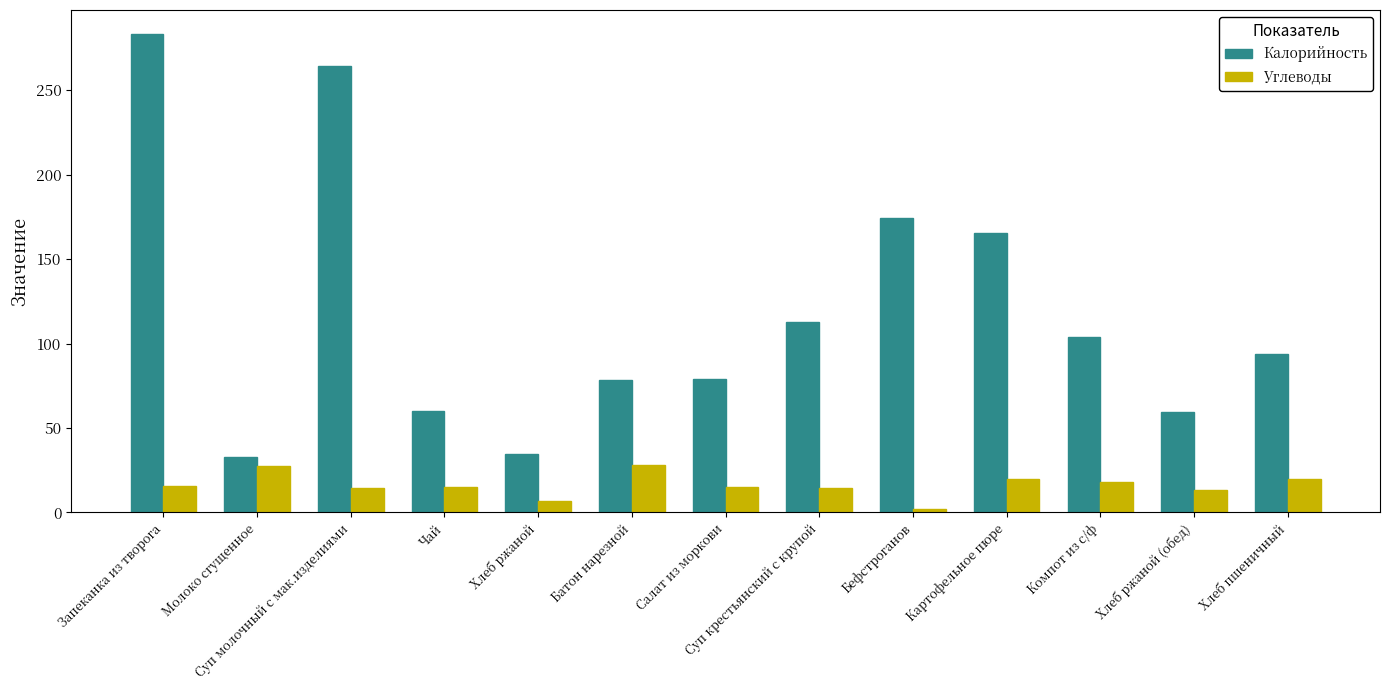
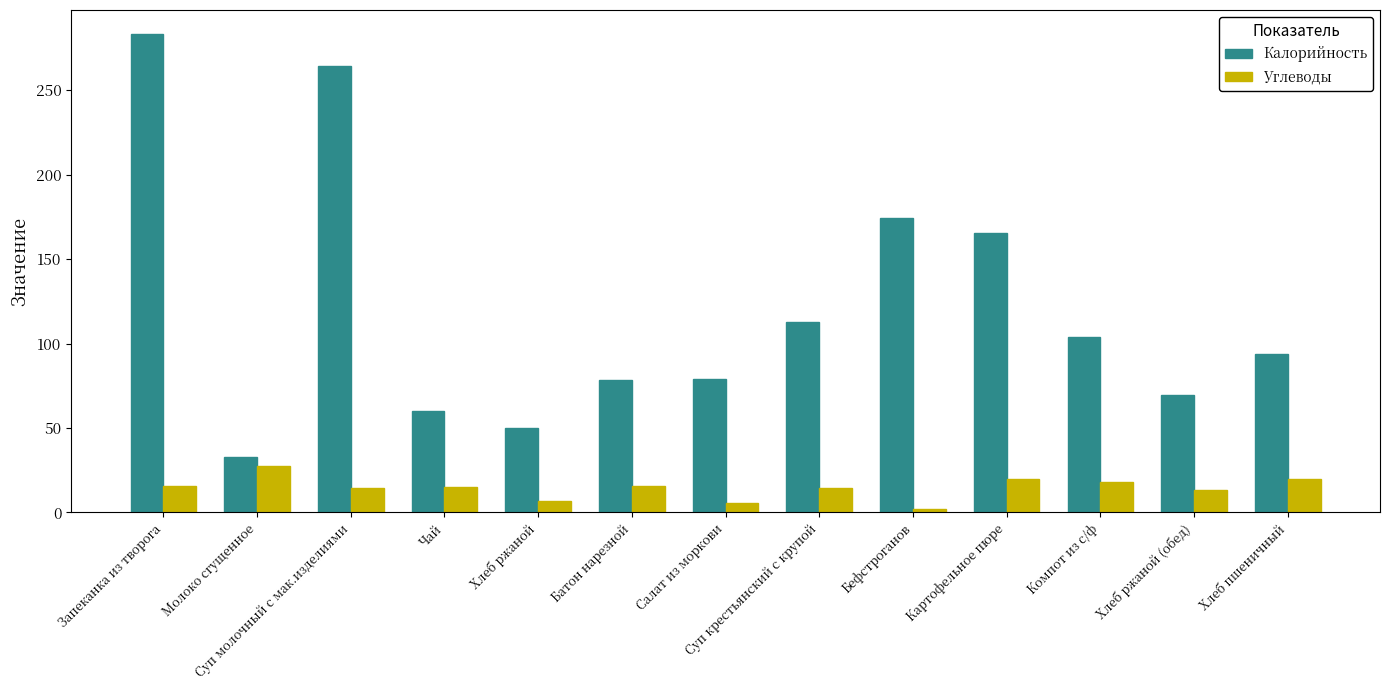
Калорийность, Хлеб ржаной: 35 -> 50
Углеводы, Батон нарезной: 28 -> 15
Углеводы, Салат из моркови: 15 -> 5
Калорийность, Хлеб ржаной (обед): 59 -> 70
